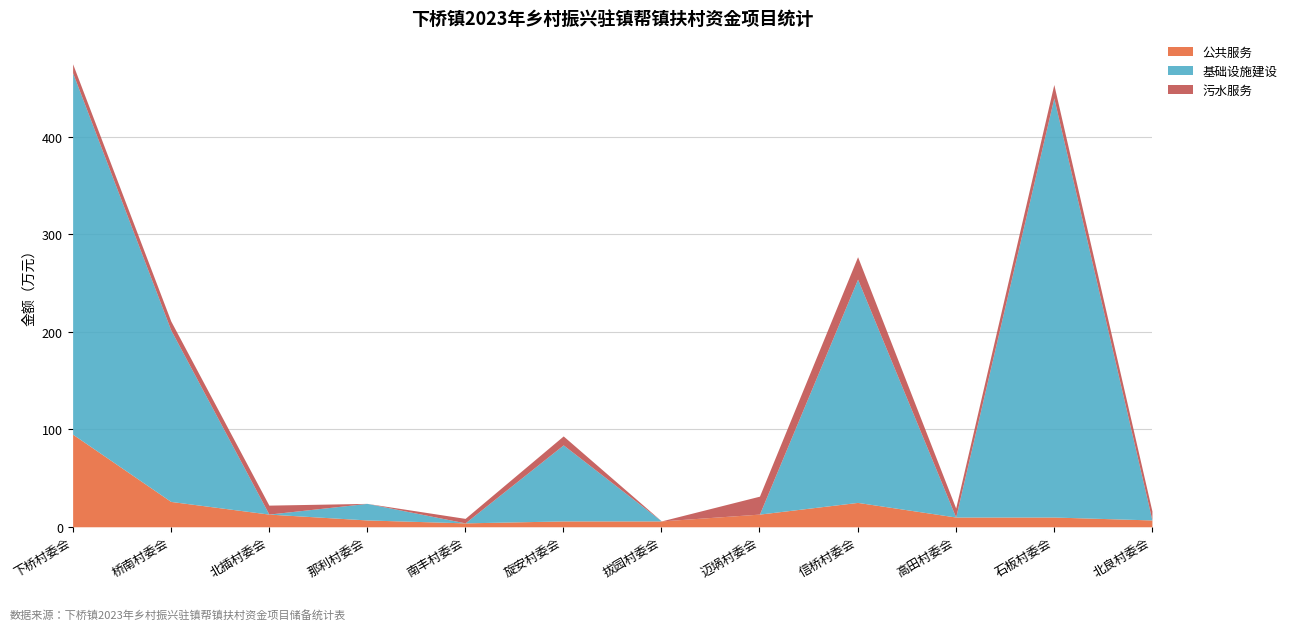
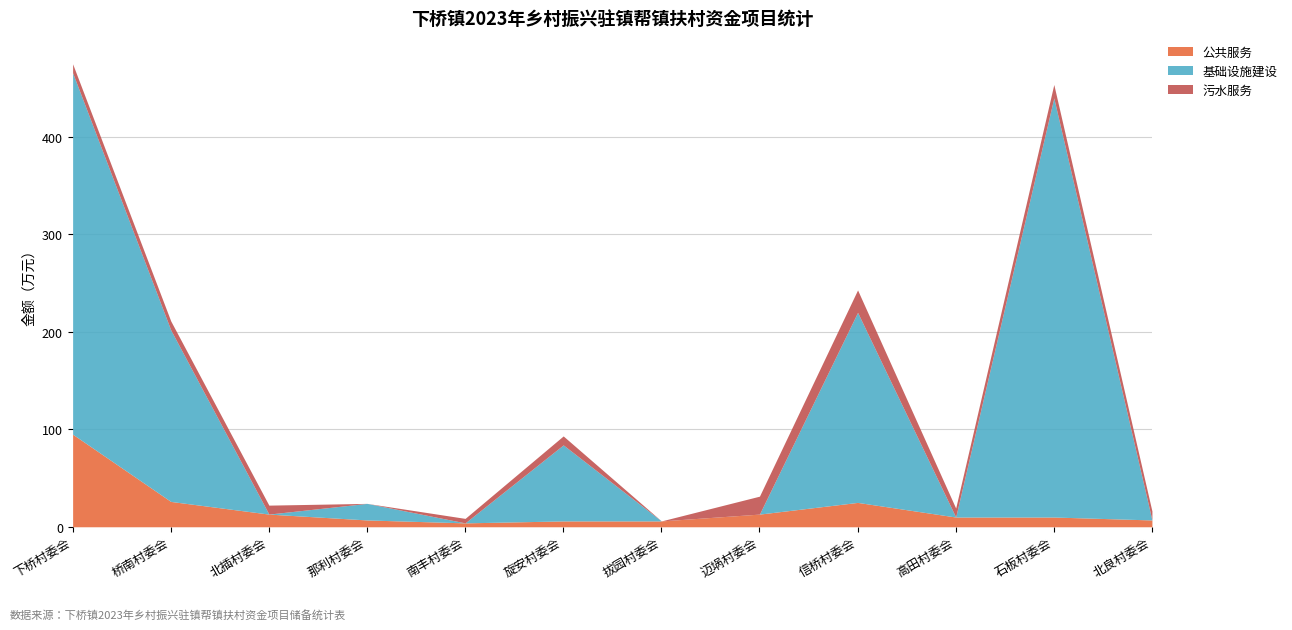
基础设施建设, 信桥村委会: 230 -> 200
